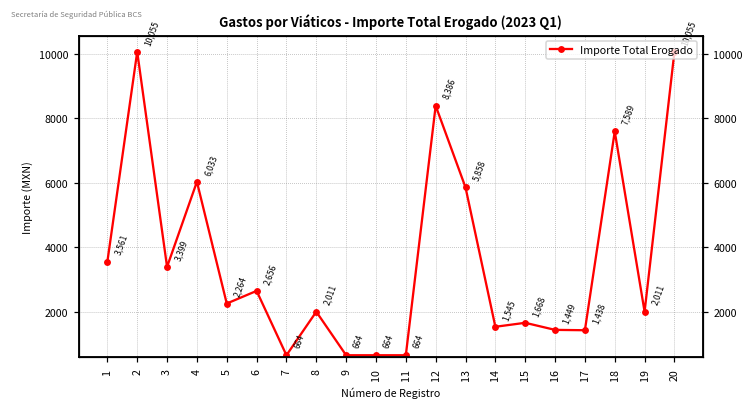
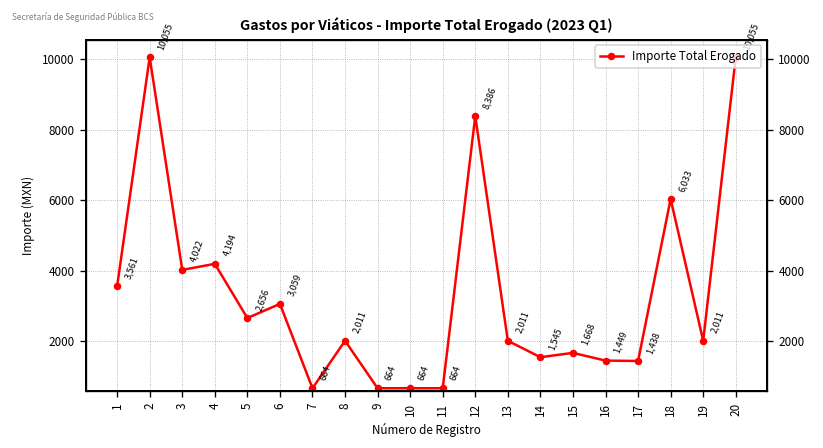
3: 3,399 -> 4,022
4: 6,033 -> 4,194
5: 2,264 -> 2,656
6: 2,656 -> 3,059
13: 5,858 -> 2,011
18: 7,589 -> 6,033
